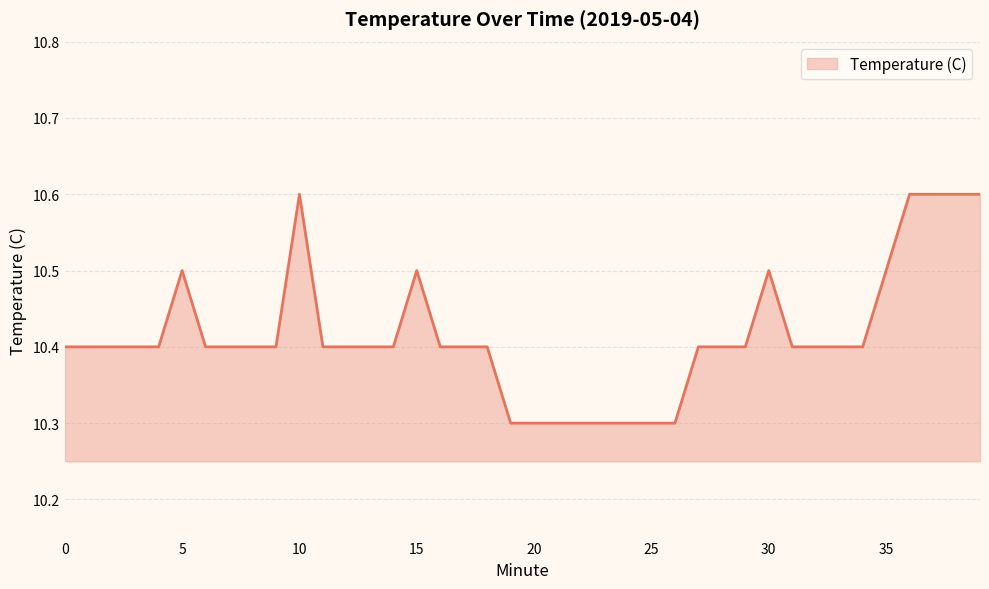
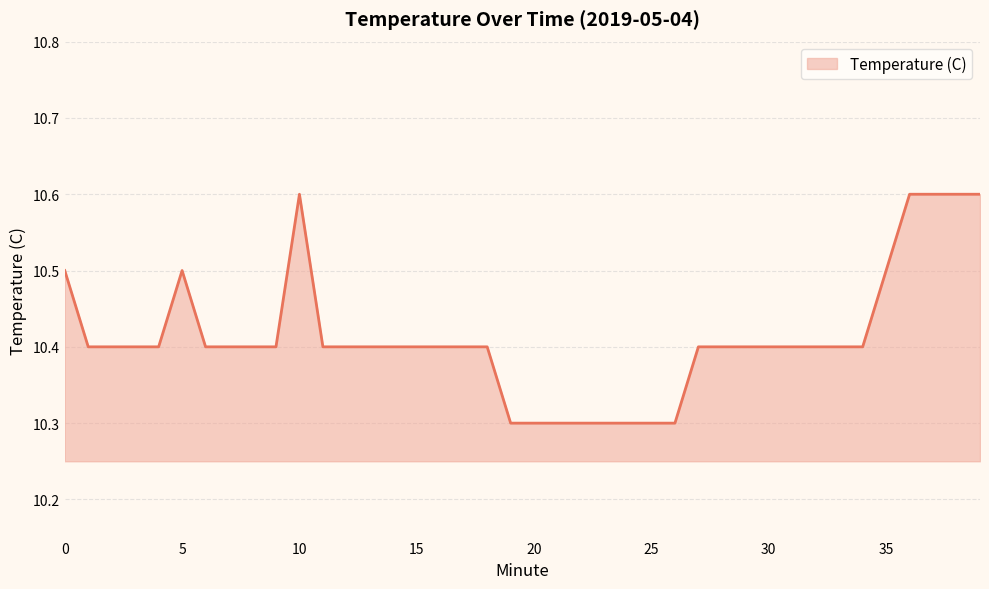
0: 10.4 -> 10.5
15: 10.5 -> 10.4
30: 10.5 -> 10.4
